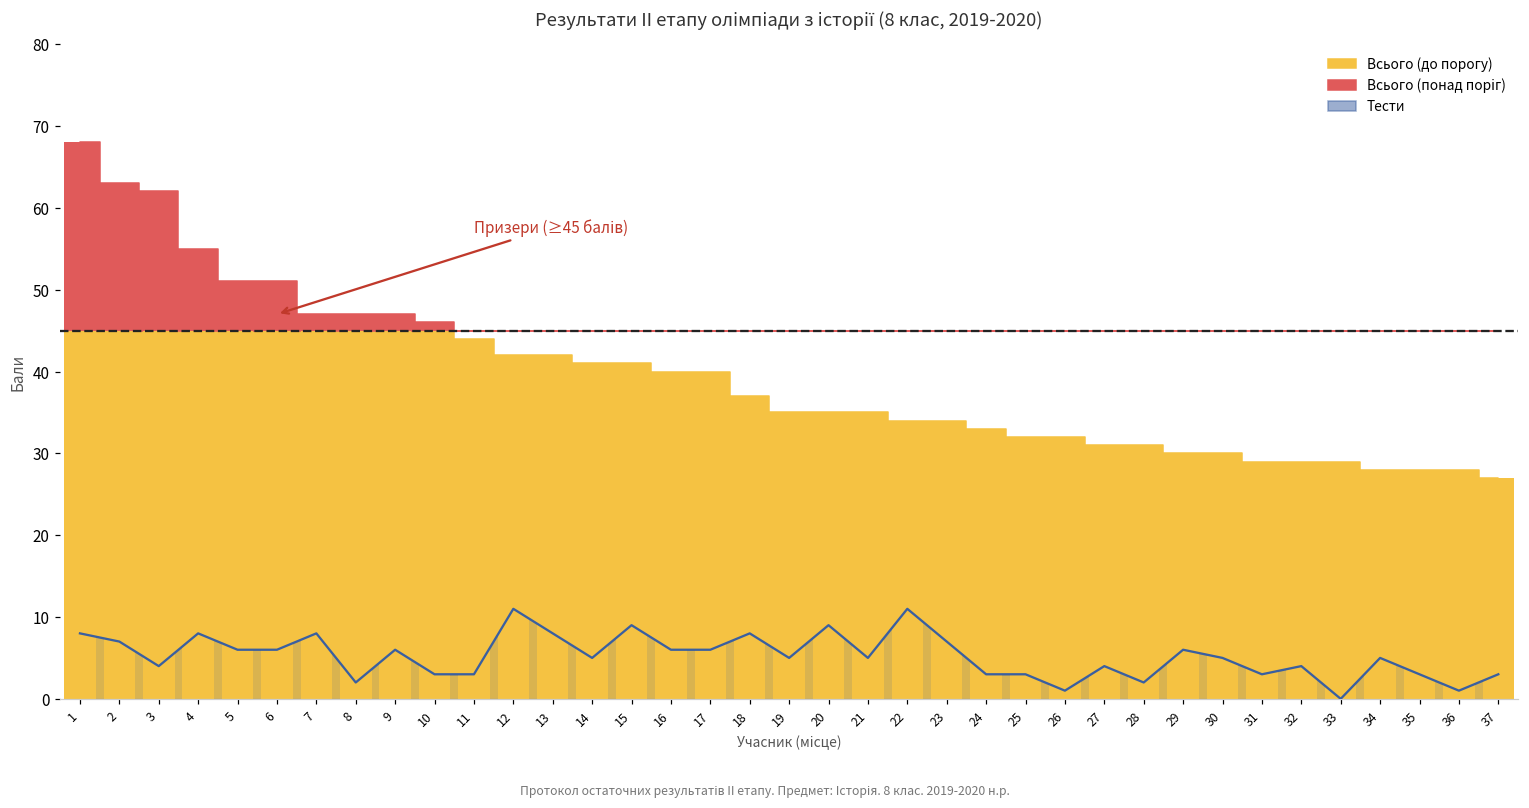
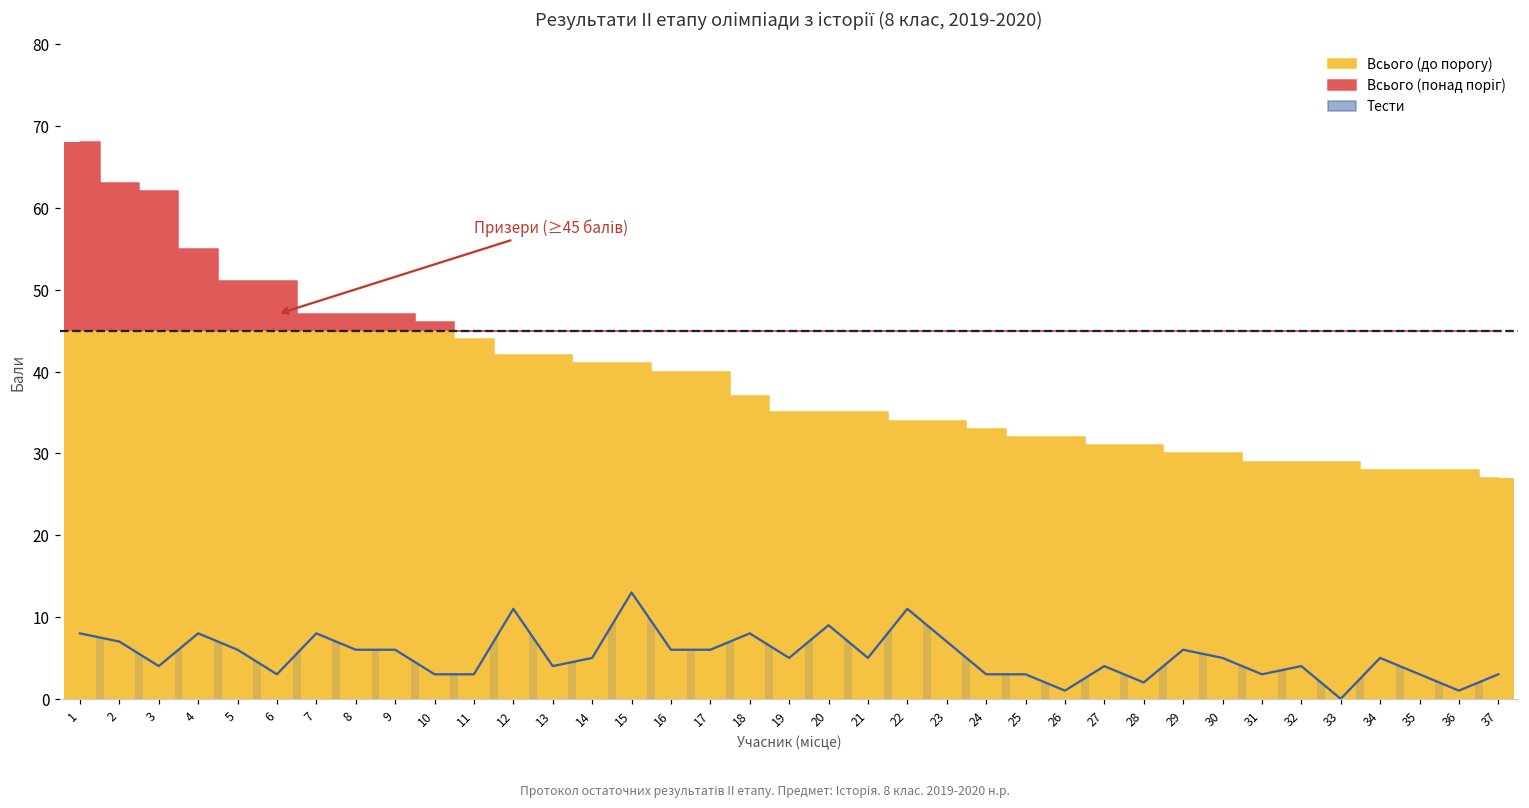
Тести, 6: 6 -> 3
Тести, 8: 2 -> 6
Тести, 13: 8 -> 4
Тести, 15: 9 -> 13
